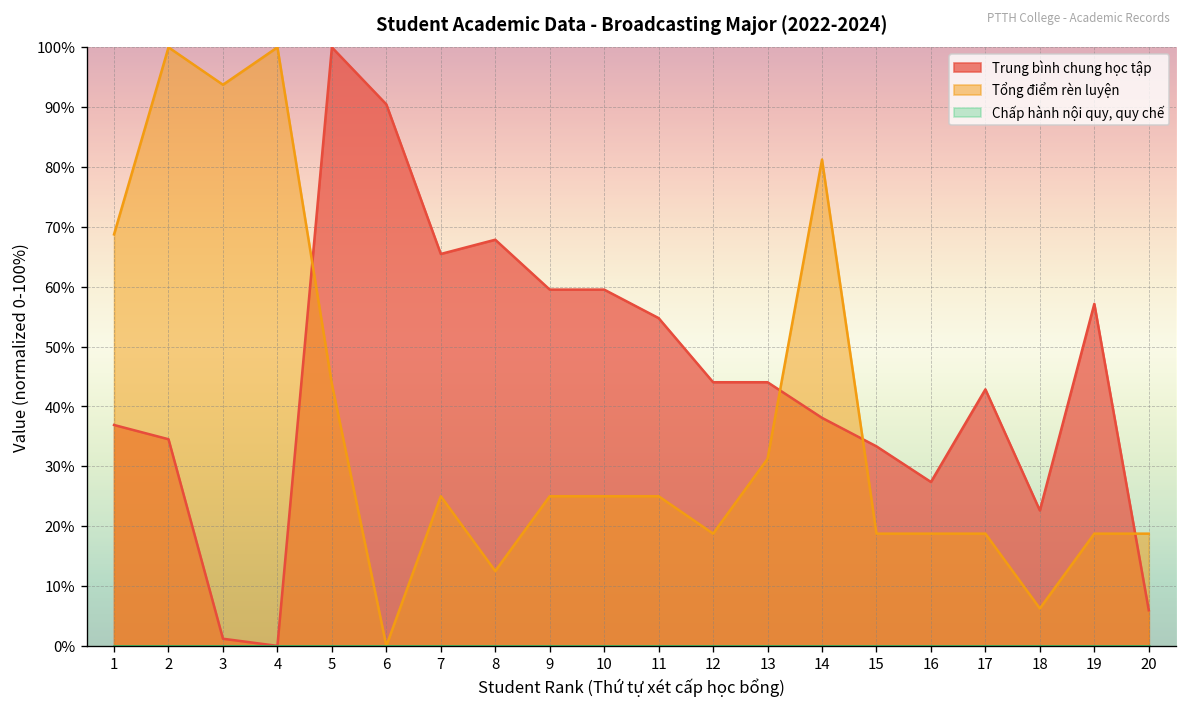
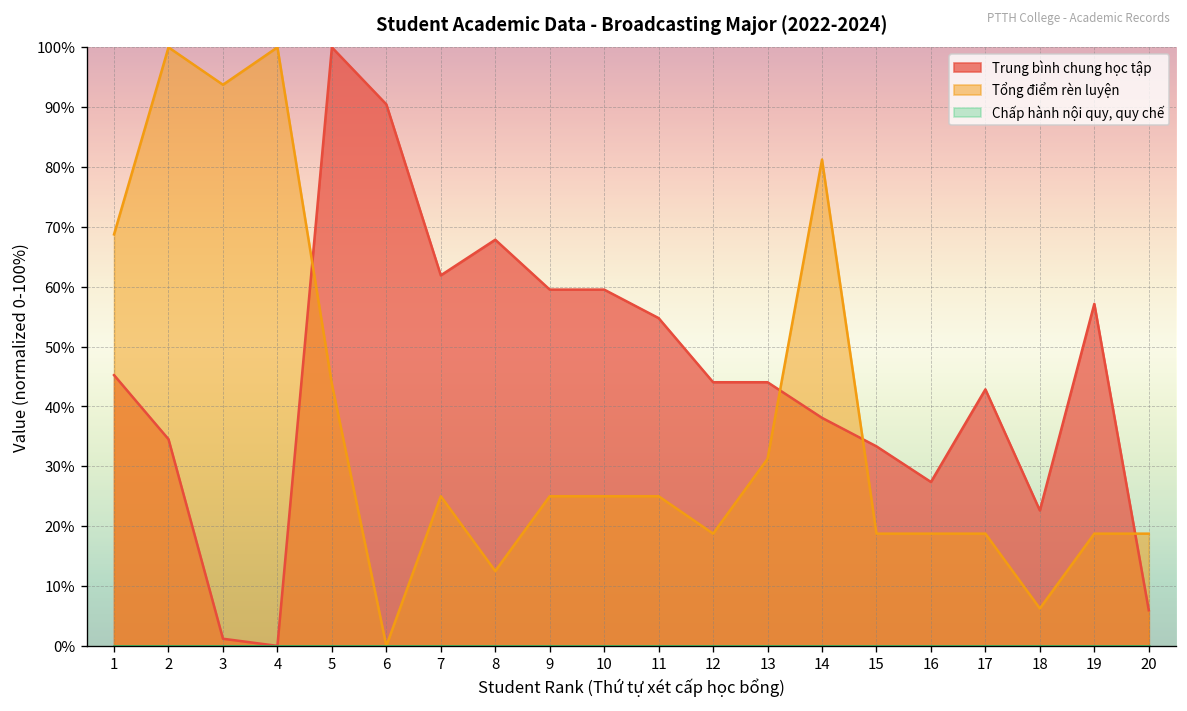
Trung bình chung học tập, 1: 37% -> 45%
Trung bình chung học tập, 7: 65% -> 62%
